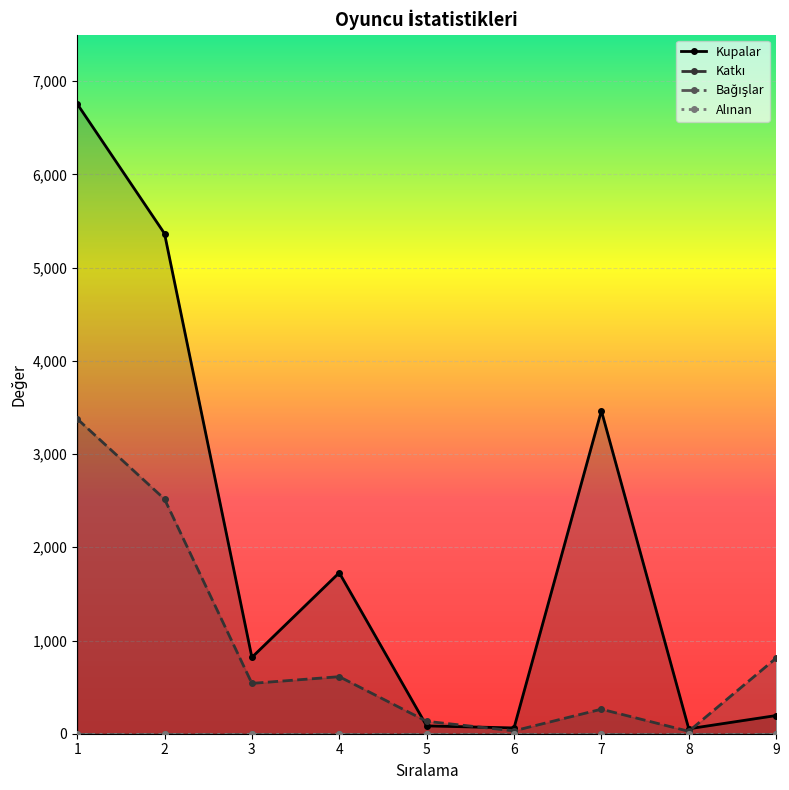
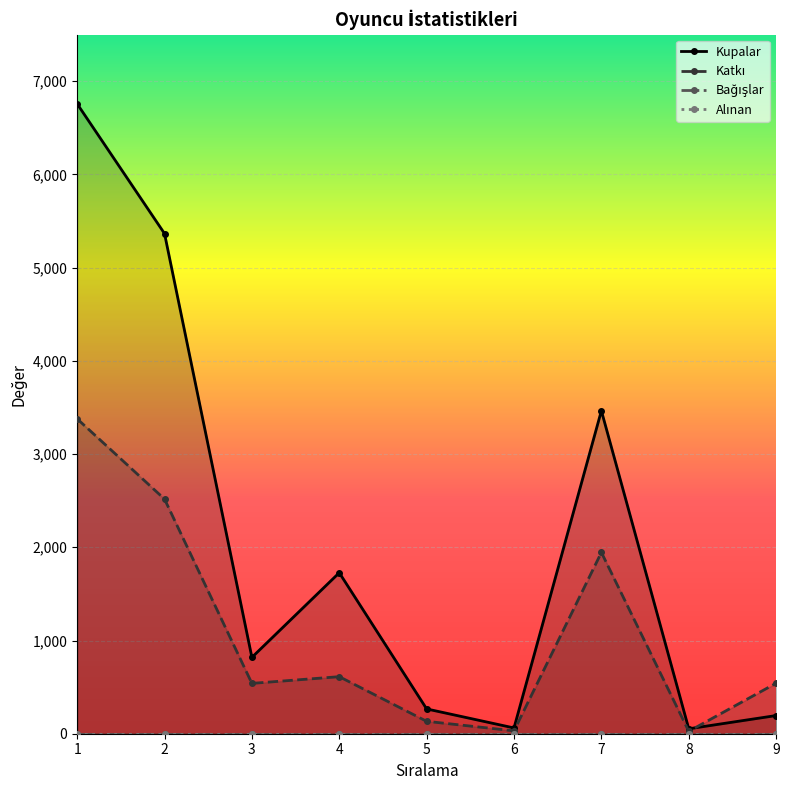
Kupalar, 5: 100 -> 300
Katkı, 7: 300 -> 1,900
Katkı, 9: 800 -> 500
